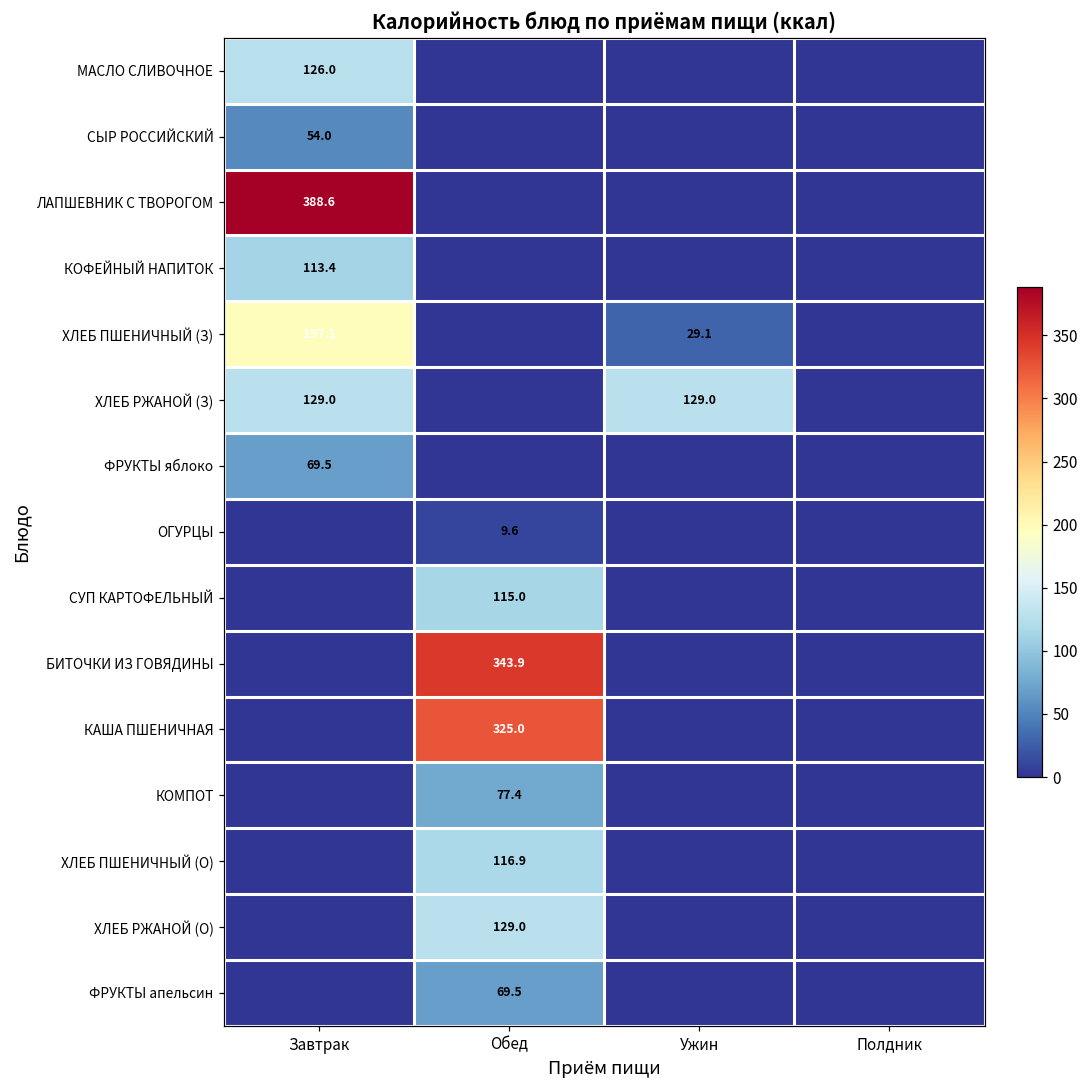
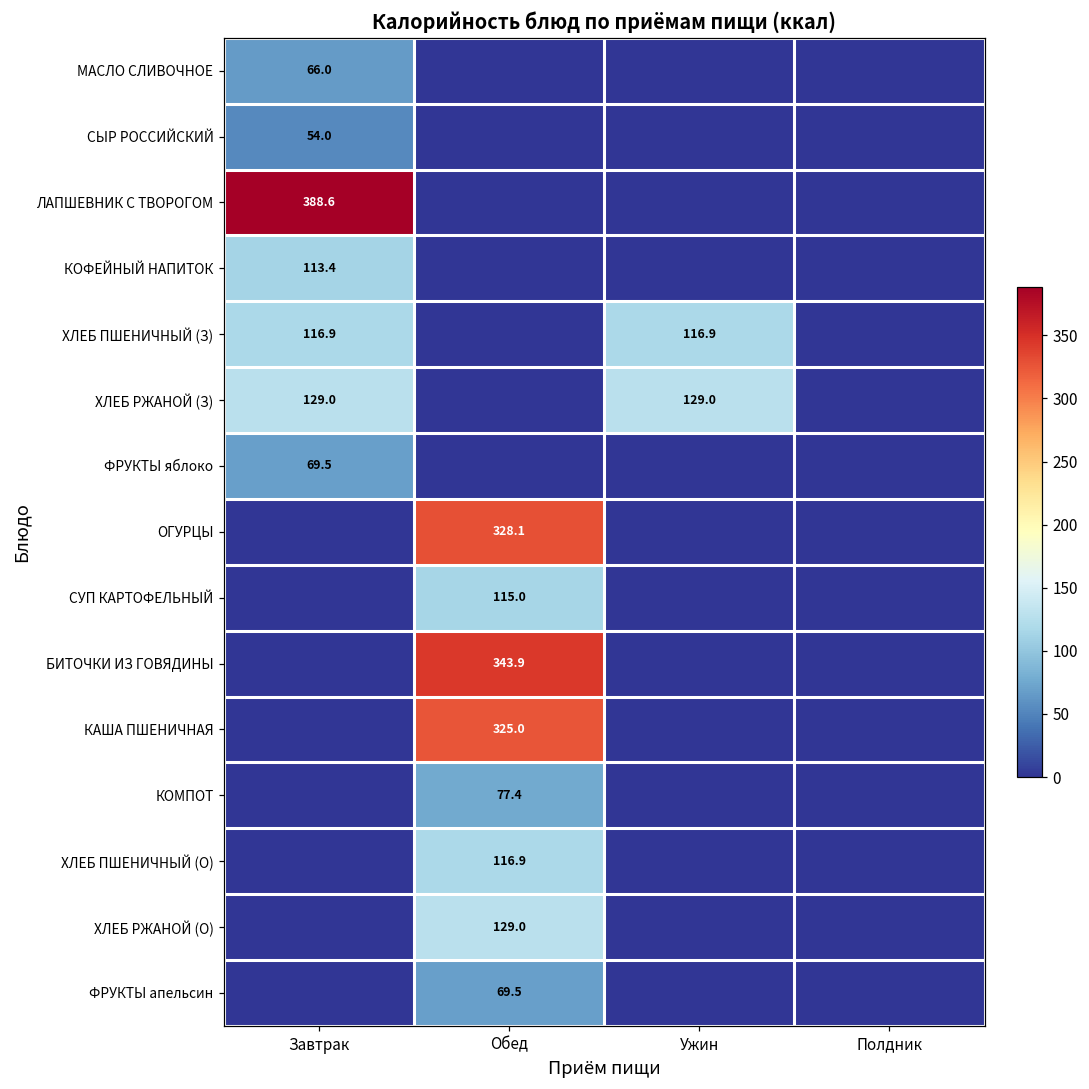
МАСЛО СЛИВОЧНОЕ, Завтрак: 126.0 -> 66.0
ХЛЕБ ПШЕНИЧНЫЙ (З), Завтрак: 197.1 -> 116.9
ХЛЕБ ПШЕНИЧНЫЙ (З), Ужин: 29.1 -> 116.9
ОГУРЦЫ, Обед: 9.6 -> 328.1
